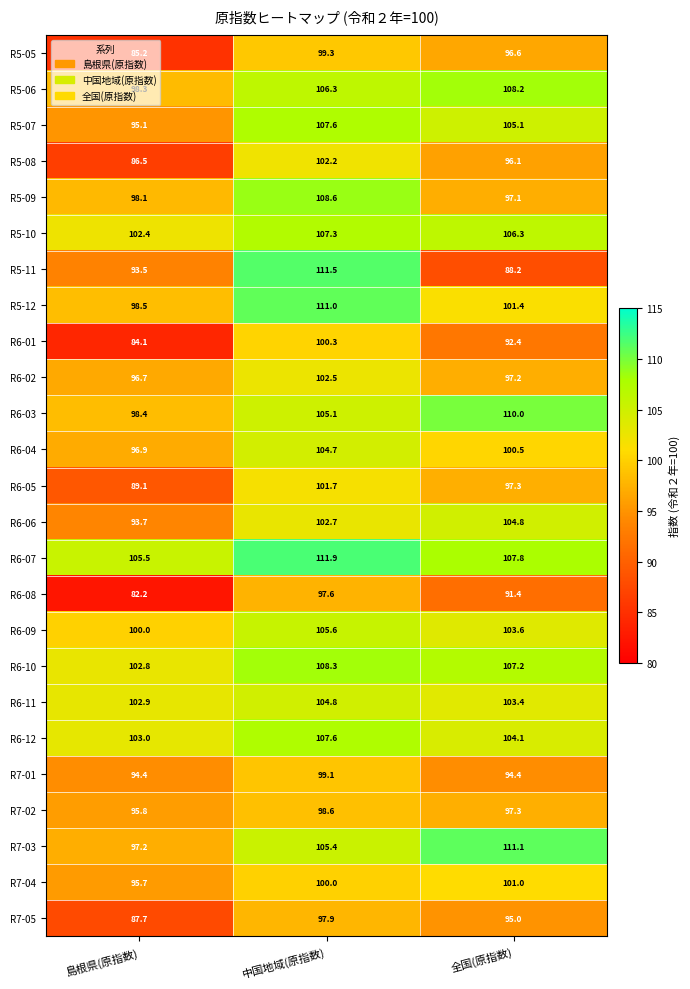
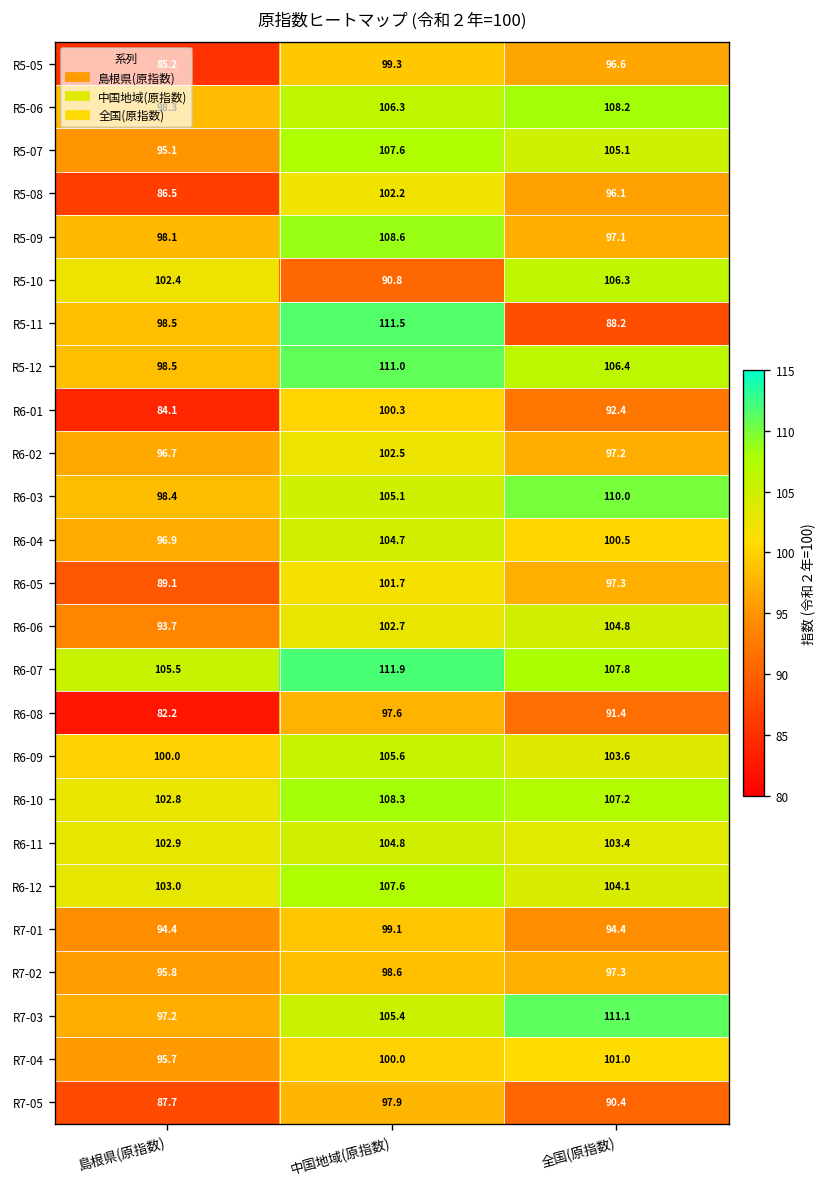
R5-10, 中国地域(原指数): 107.3 -> 90.8
R5-11, 島根県(原指数): 93.5 -> 98.5
R5-12, 全国(原指数): 101.4 -> 106.4
R7-05, 全国(原指数): 95.0 -> 90.4
